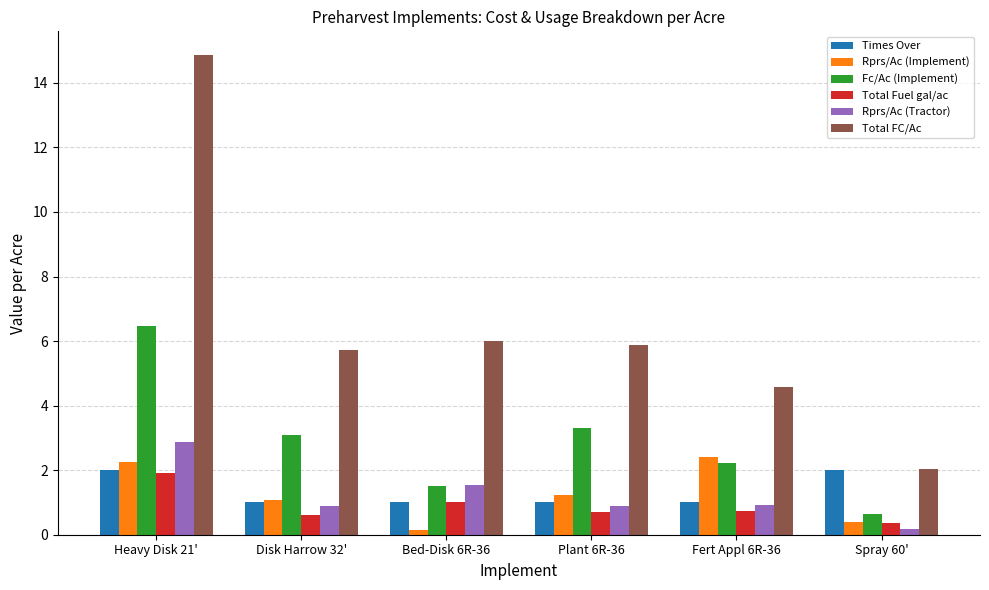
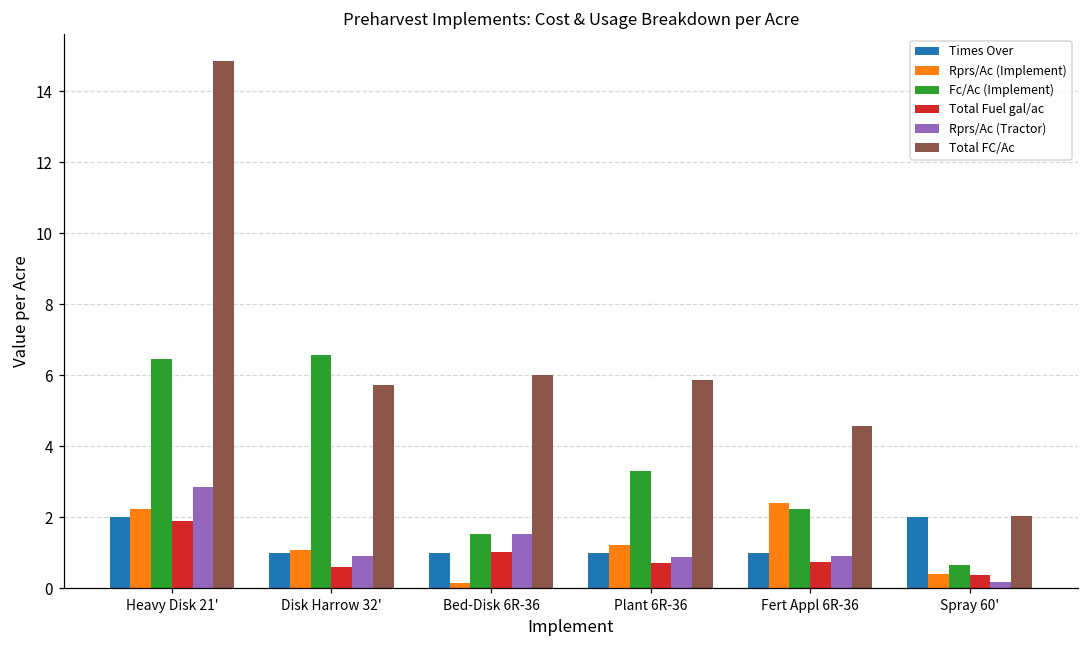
Fc/Ac (Implement), Disk Harrow 32': 3.1 -> 6.6
